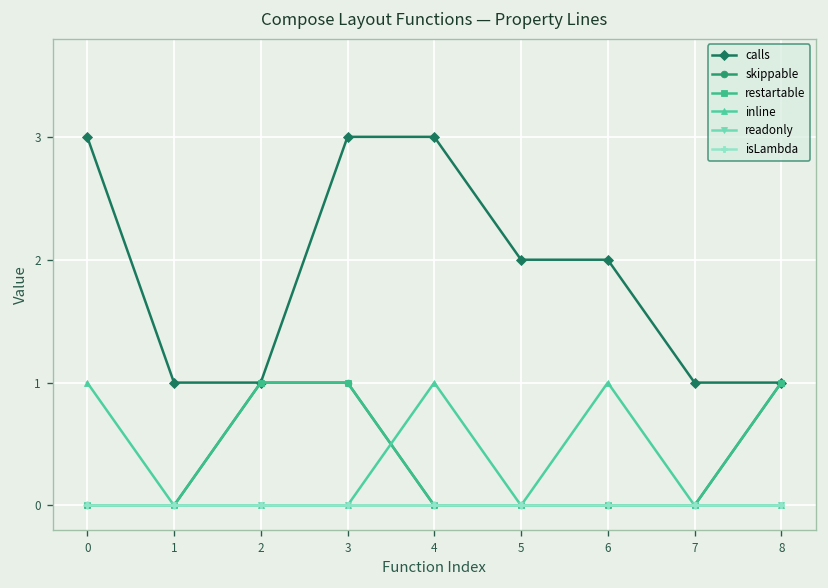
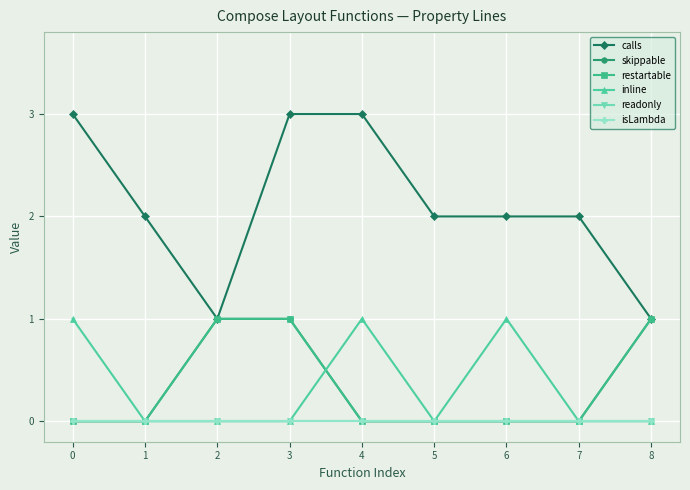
calls, 1: 1 -> 2
calls, 7: 1 -> 2
